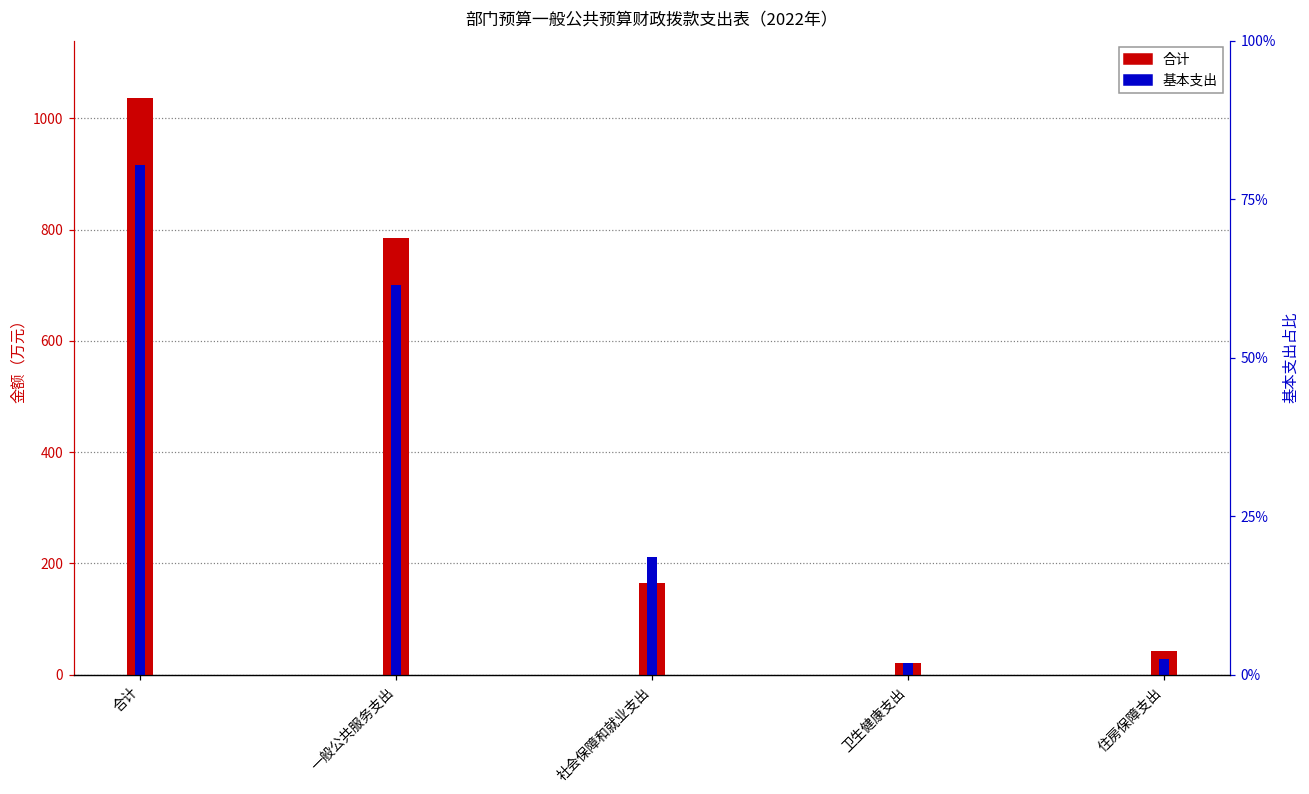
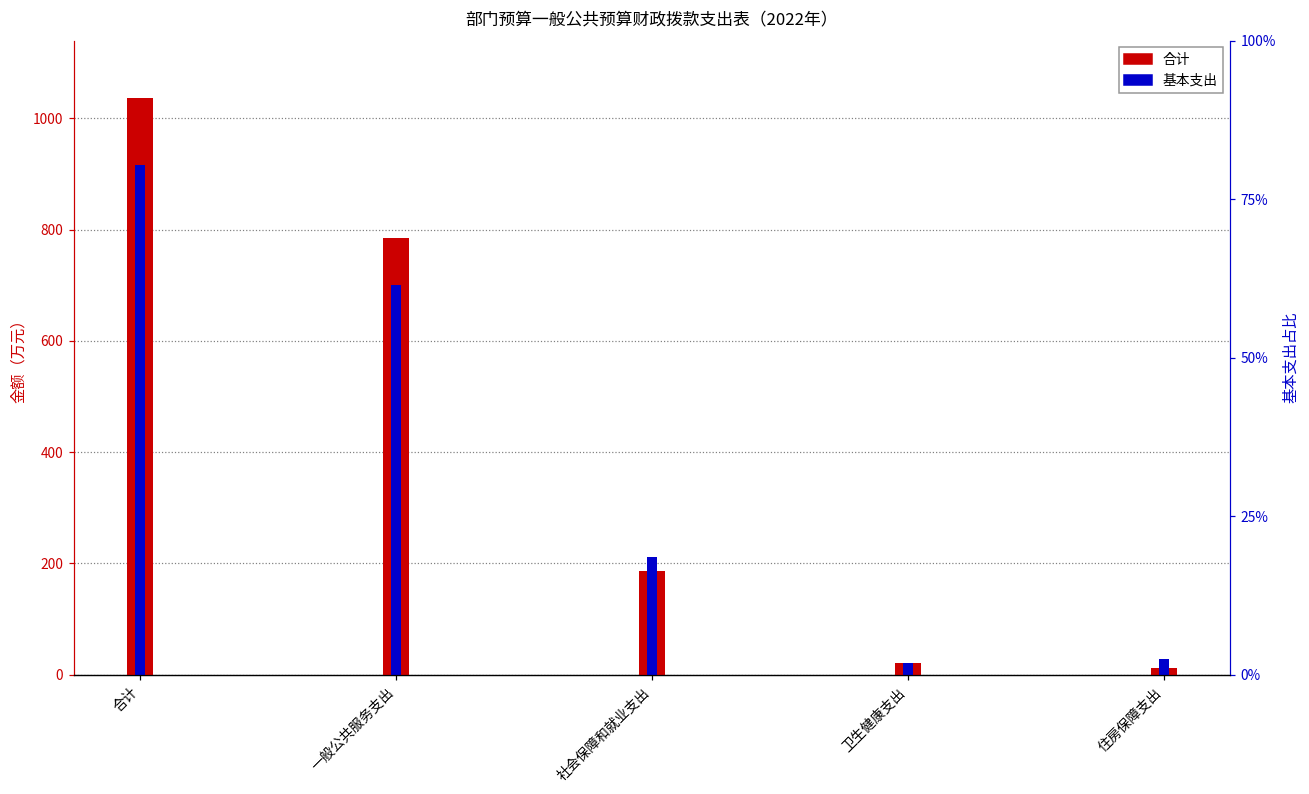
合计, 社会保障和就业支出: 160 -> 190
合计, 住房保障支出: 40 -> 10
